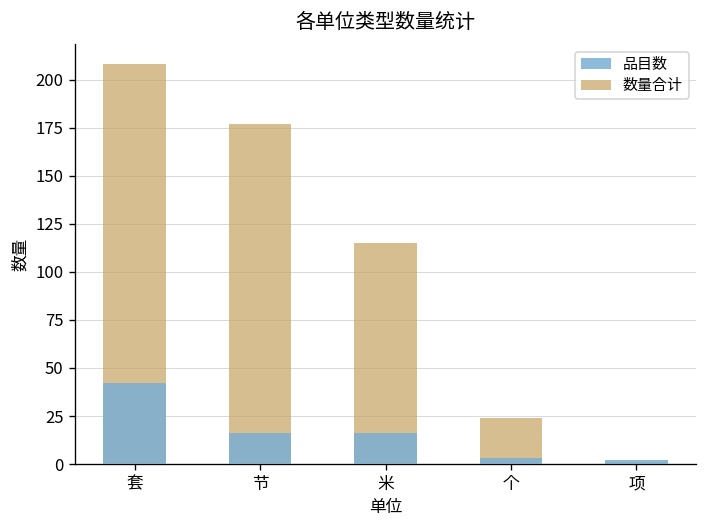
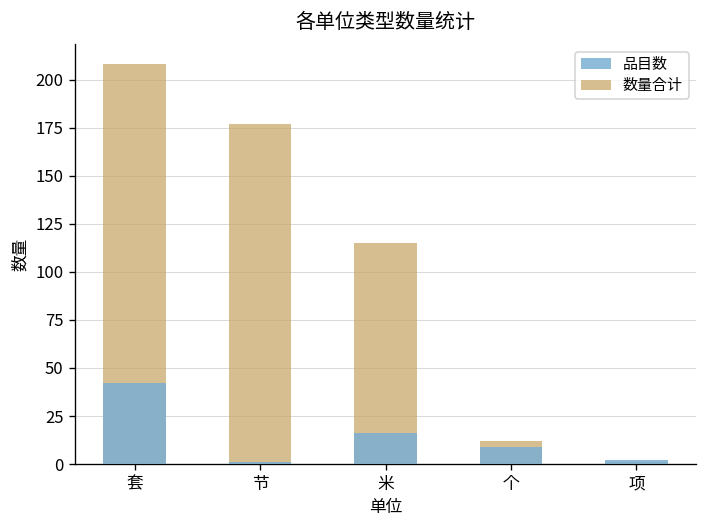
品目数, 节: 16 -> 1
品目数, 个: 3 -> 9
数量合计, 个: 24 -> 12
